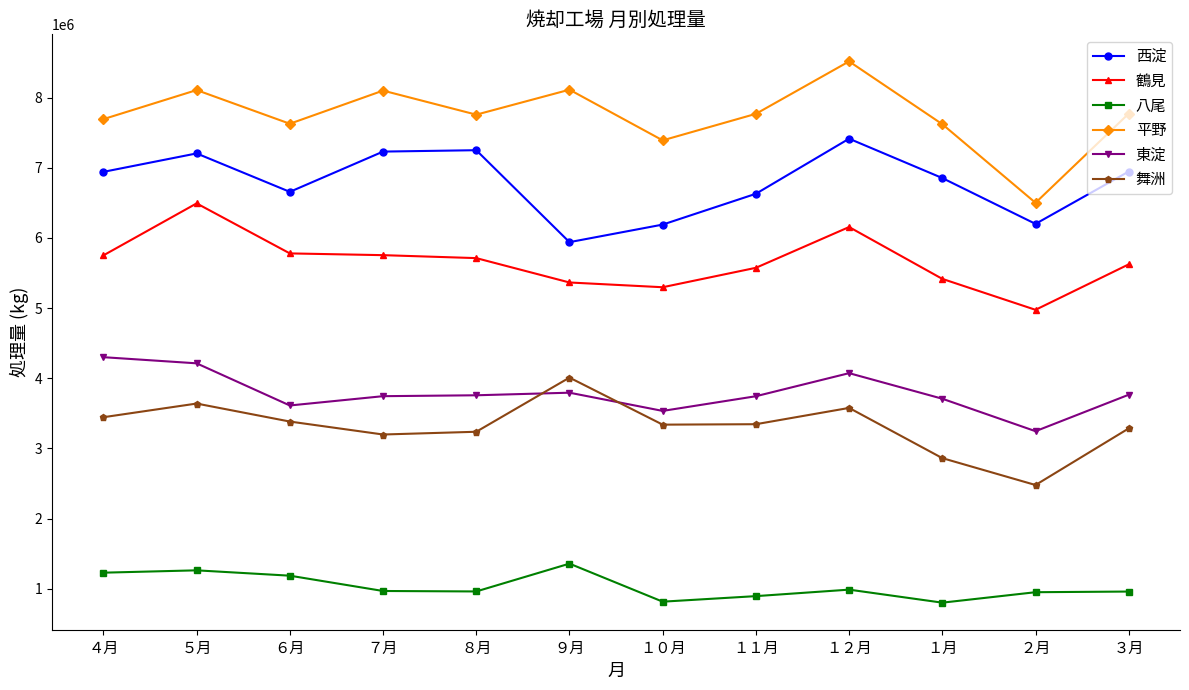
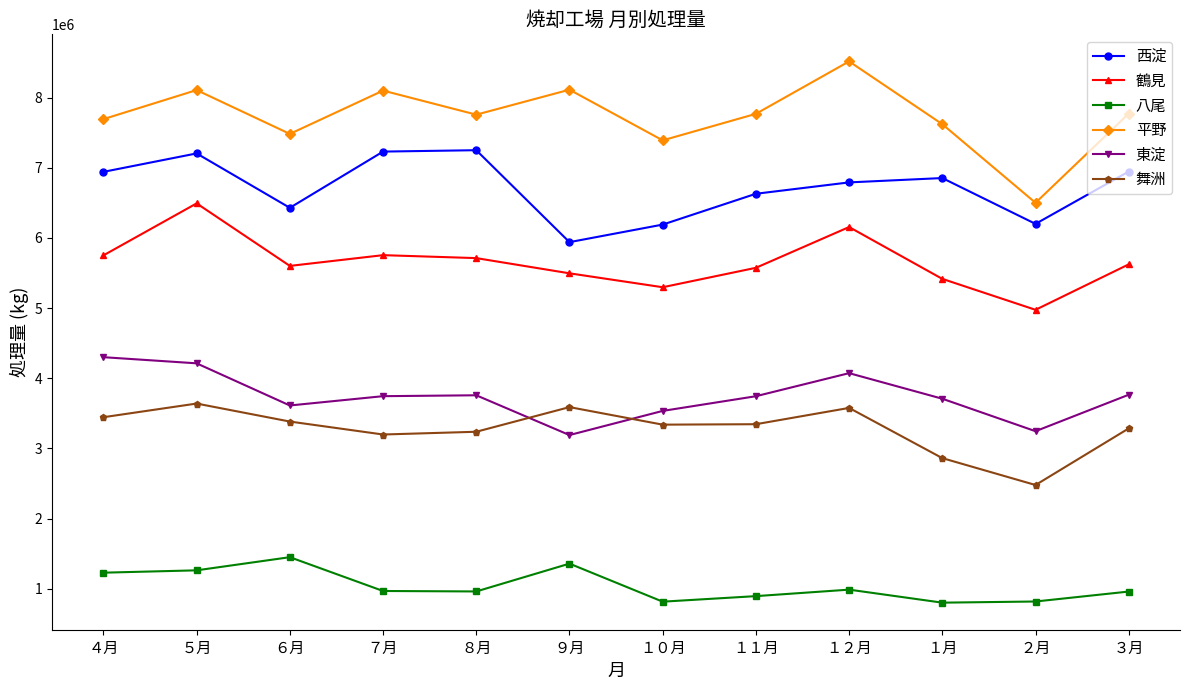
西淀, ６月: 6700000 -> 6400000
鶴見, ６月: 5800000 -> 5600000
八尾, ６月: 1200000 -> 1400000
平野, ６月: 7600000 -> 7500000
鶴見, ９月: 5400000 -> 5500000
東淀, ９月: 3800000 -> 3200000
舞洲, ９月: 4000000 -> 3600000
西淀, １２月: 7400000 -> 6800000
八尾, ２月: 1000000 -> 800000
